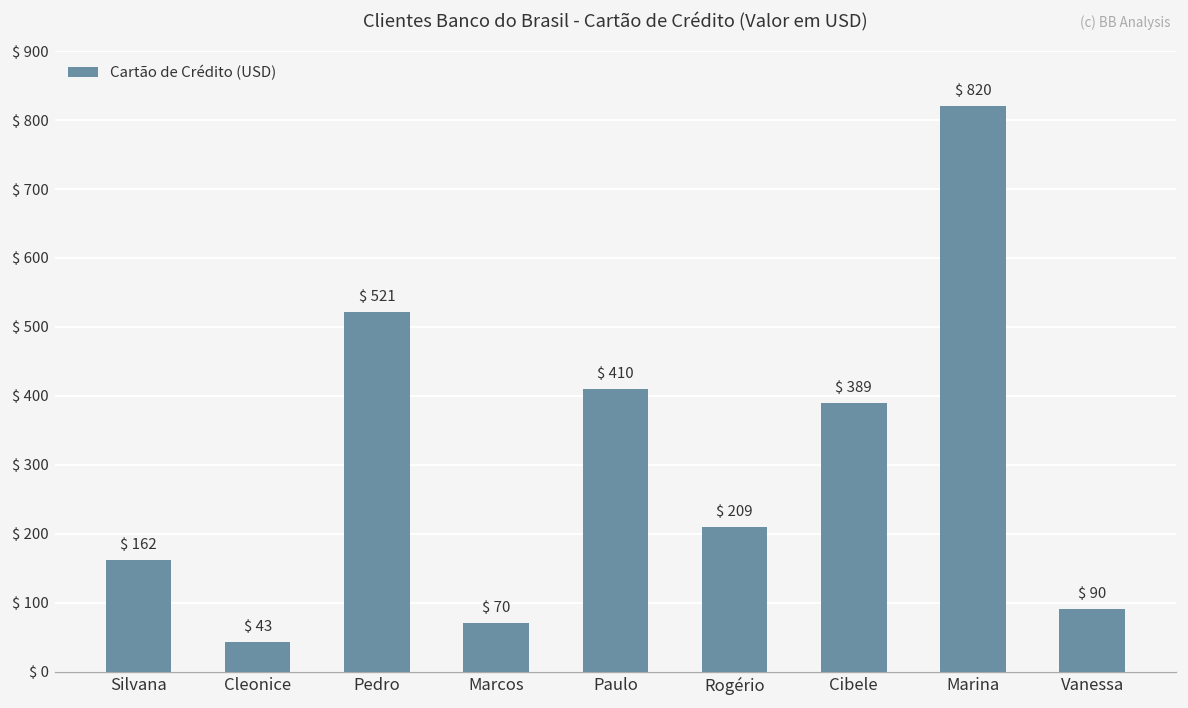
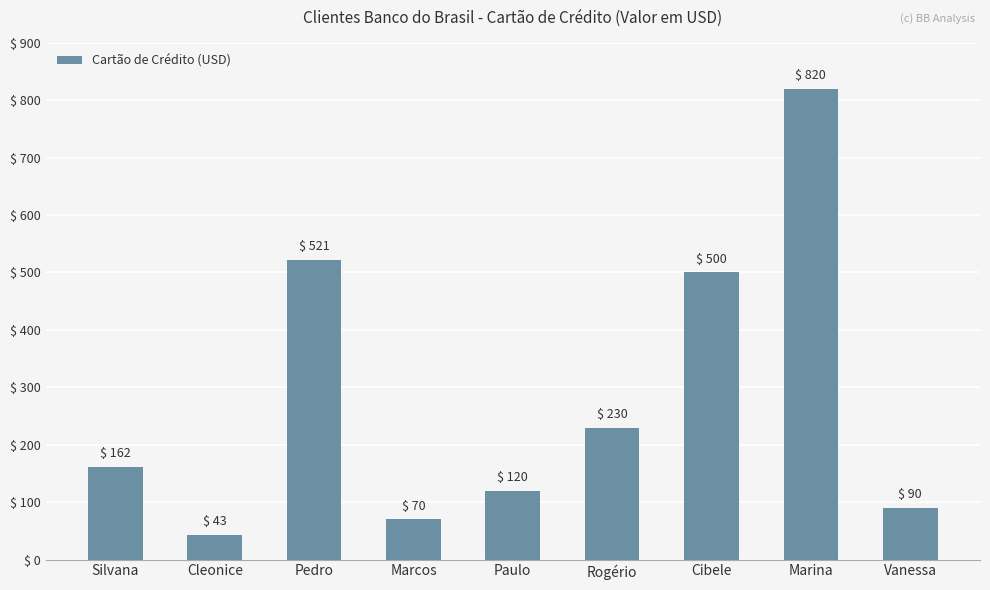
Paulo: 410 -> 120
Rogério: 209 -> 230
Cibele: 389 -> 500
